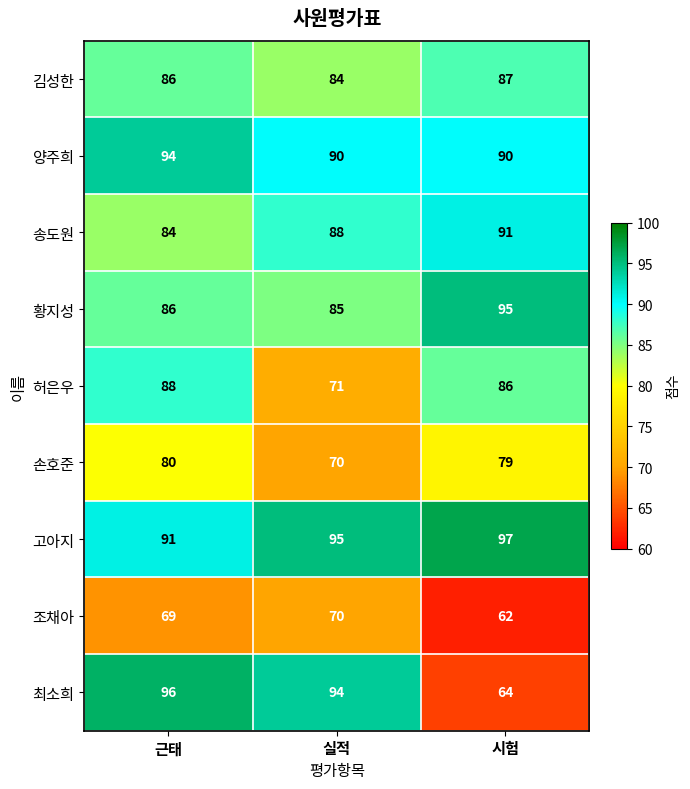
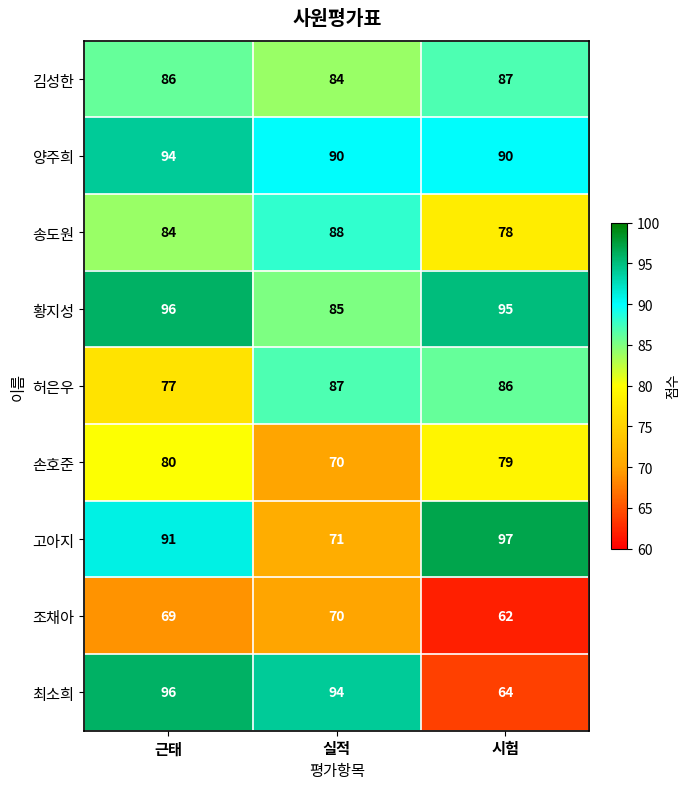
송도원, 시험: 91 -> 78
황지성, 근태: 86 -> 96
허은우, 근태: 88 -> 77
허은우, 실적: 71 -> 87
고아지, 실적: 95 -> 71
